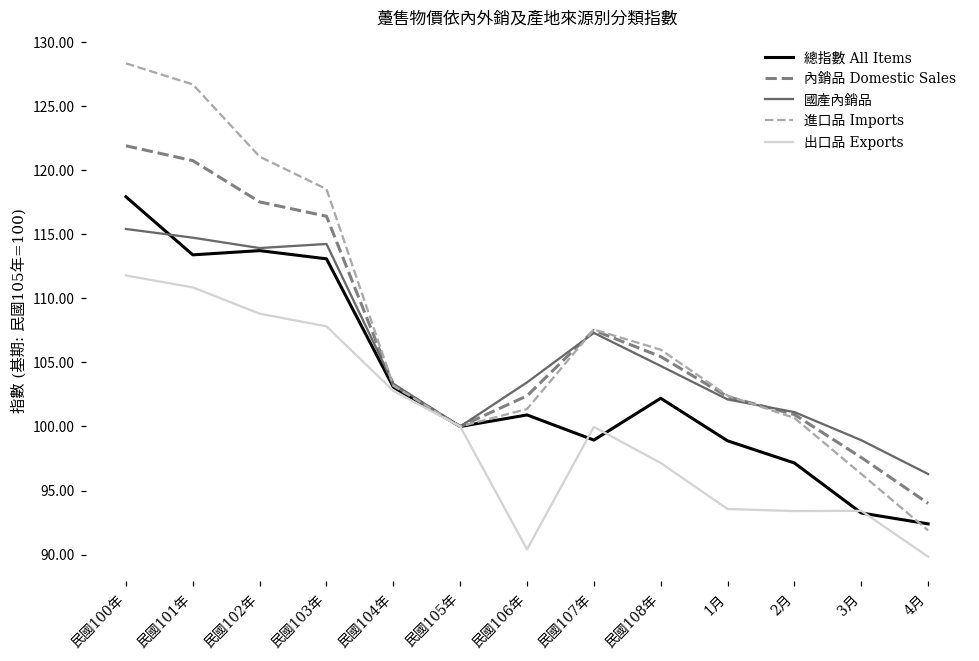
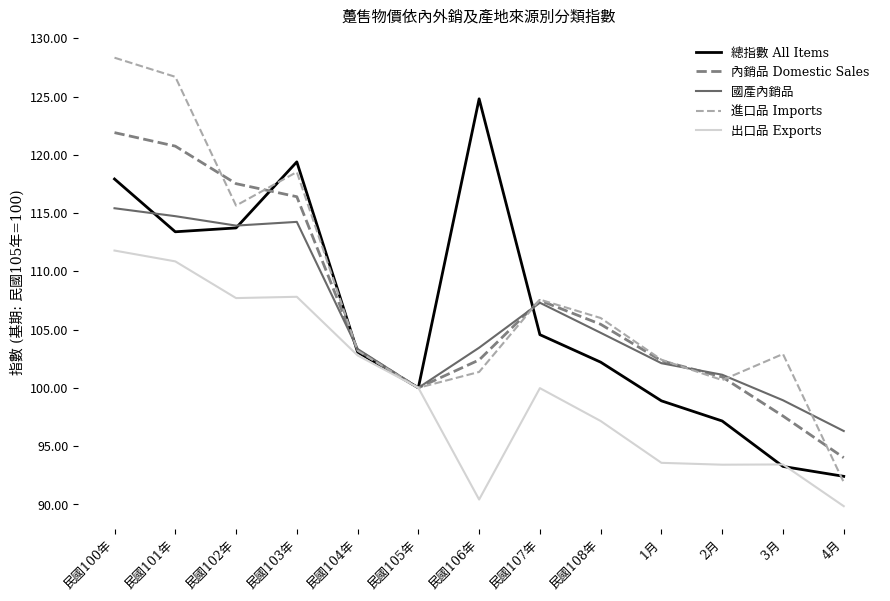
進口品 Imports, 民國102年: 121.1 -> 115.6
出口品 Exports, 民國102年: 108.8 -> 107.7
總指數 All Items, 民國103年: 113.1 -> 119.4
總指數 All Items, 民國106年: 100.9 -> 124.8
總指數 All Items, 民國107年: 98.9 -> 104.6
進口品 Imports, 3月: 96.3 -> 102.9
